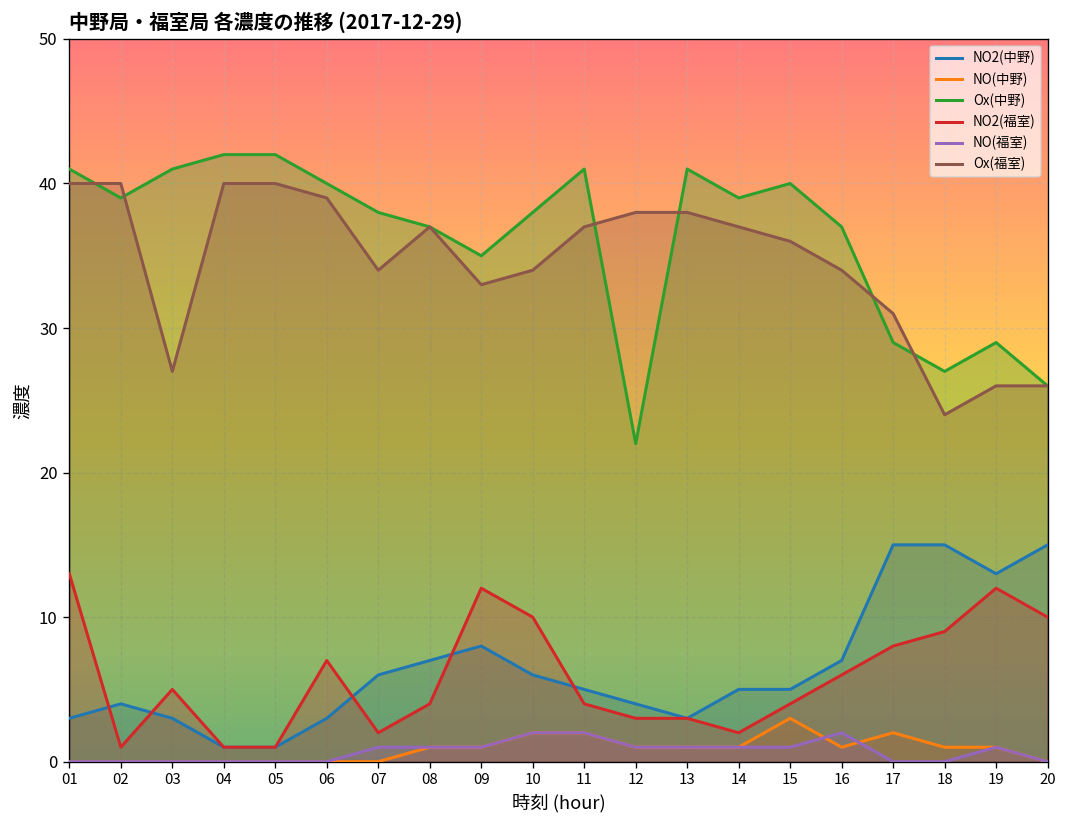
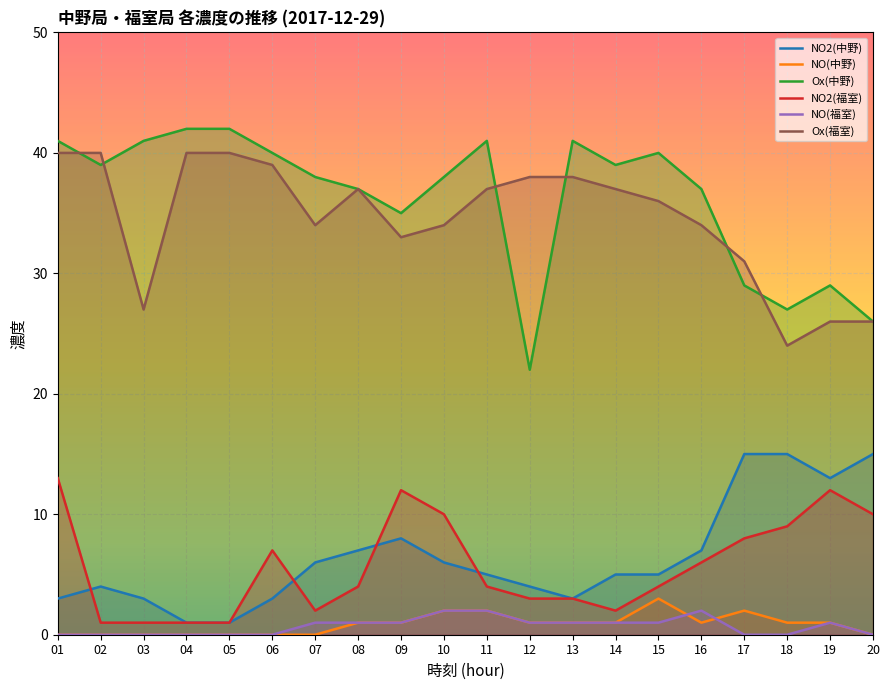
NO2(福室), 03: 5 -> 1
